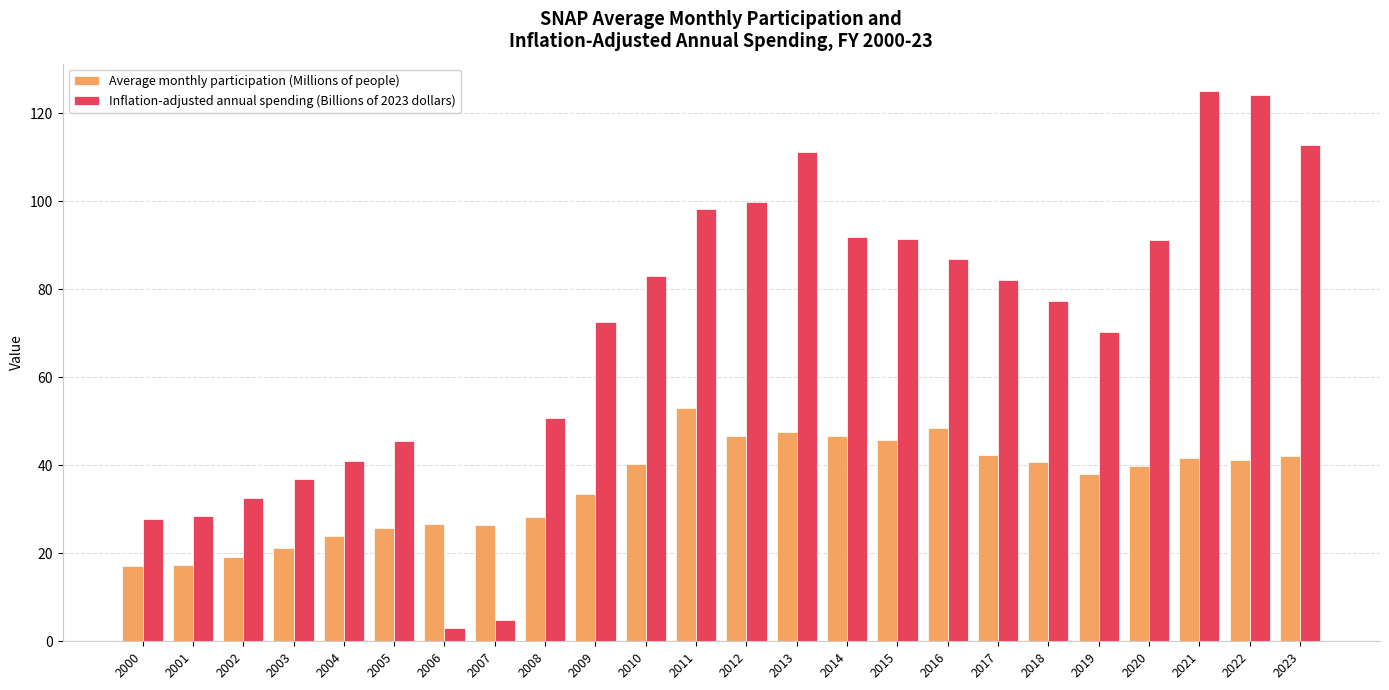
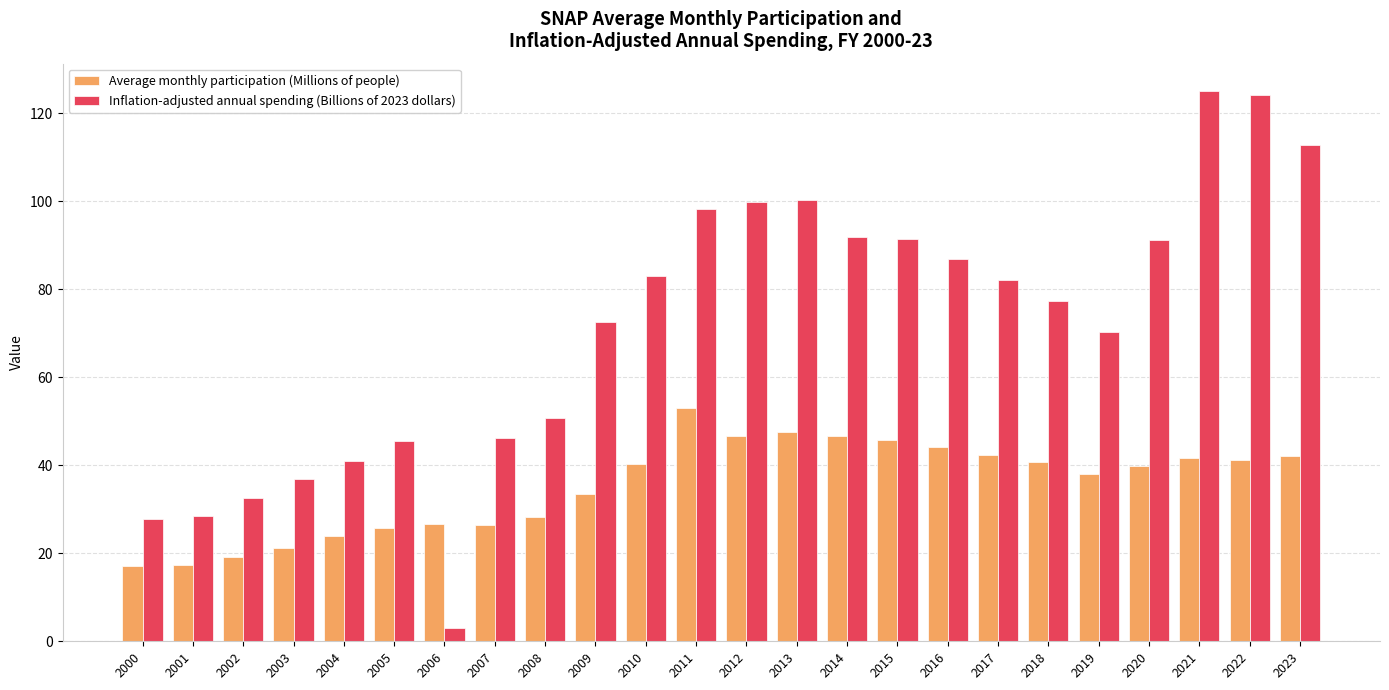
Inflation-adjusted annual spending (Billions of 2023 dollars), 2007: 5 -> 46
Inflation-adjusted annual spending (Billions of 2023 dollars), 2013: 111 -> 100
Average monthly participation (Millions of people), 2016: 48 -> 44
